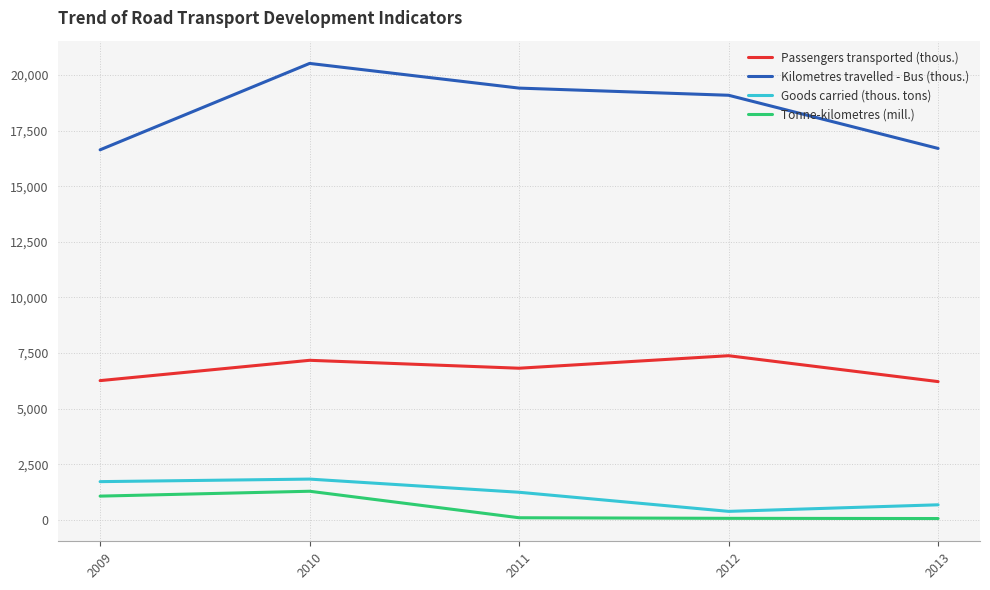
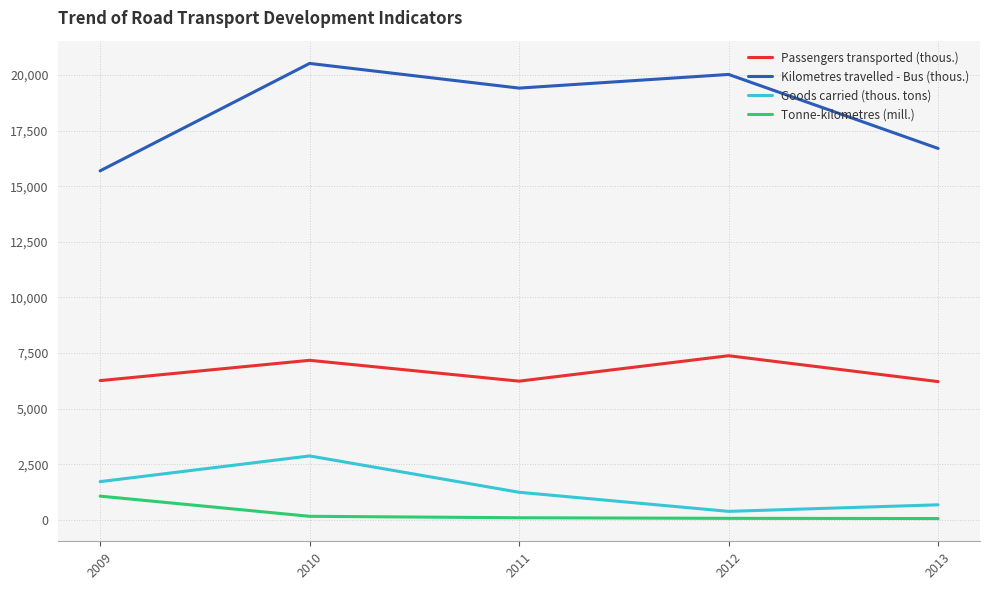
Kilometres travelled - Bus (thous.), 2009: 16,600 -> 15,700
Goods carried (thous. tons), 2010: 1,800 -> 2,900
Tonne-kilometres (mill.), 2010: 1,300 -> 200
Passengers transported (thous.), 2011: 6,800 -> 6,200
Kilometres travelled - Bus (thous.), 2012: 19,100 -> 20,000
